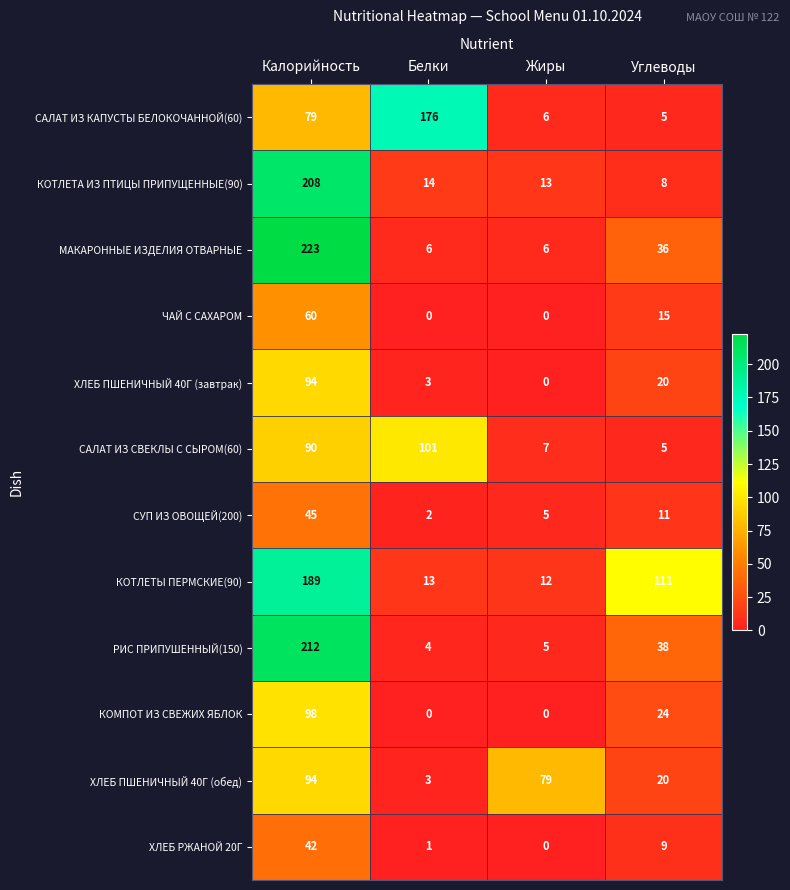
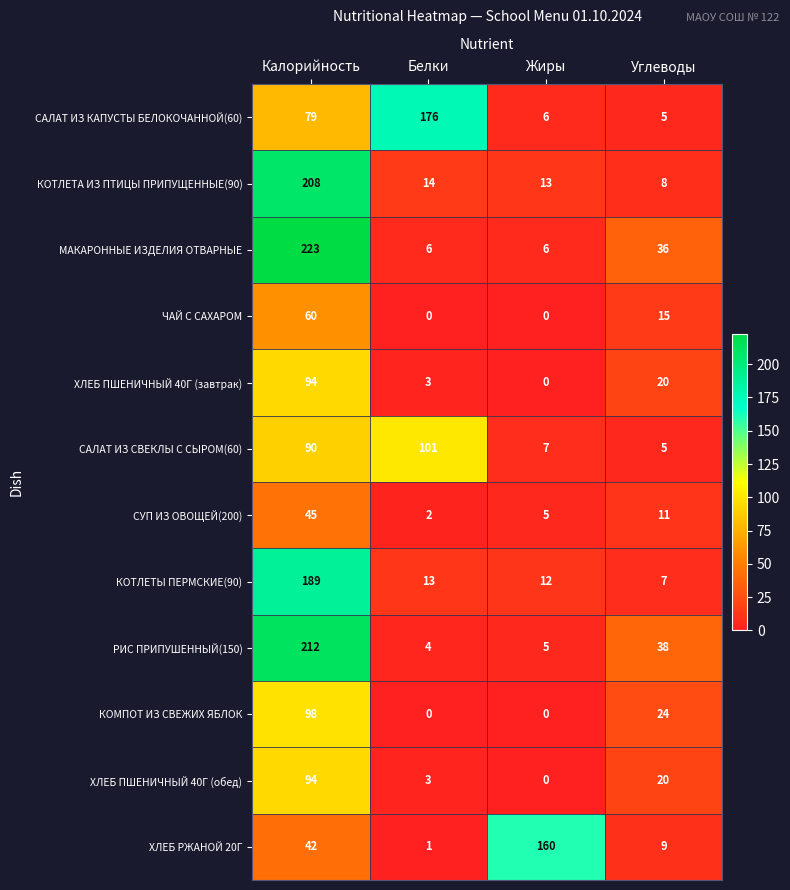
КОТЛЕТЫ ПЕРМСКИЕ(90), Углеводы: 111 -> 7
ХЛЕБ ПШЕНИЧНЫЙ 40Г (обед), Жиры: 79 -> 0
ХЛЕБ РЖАНОЙ 20Г, Жиры: 0 -> 160
